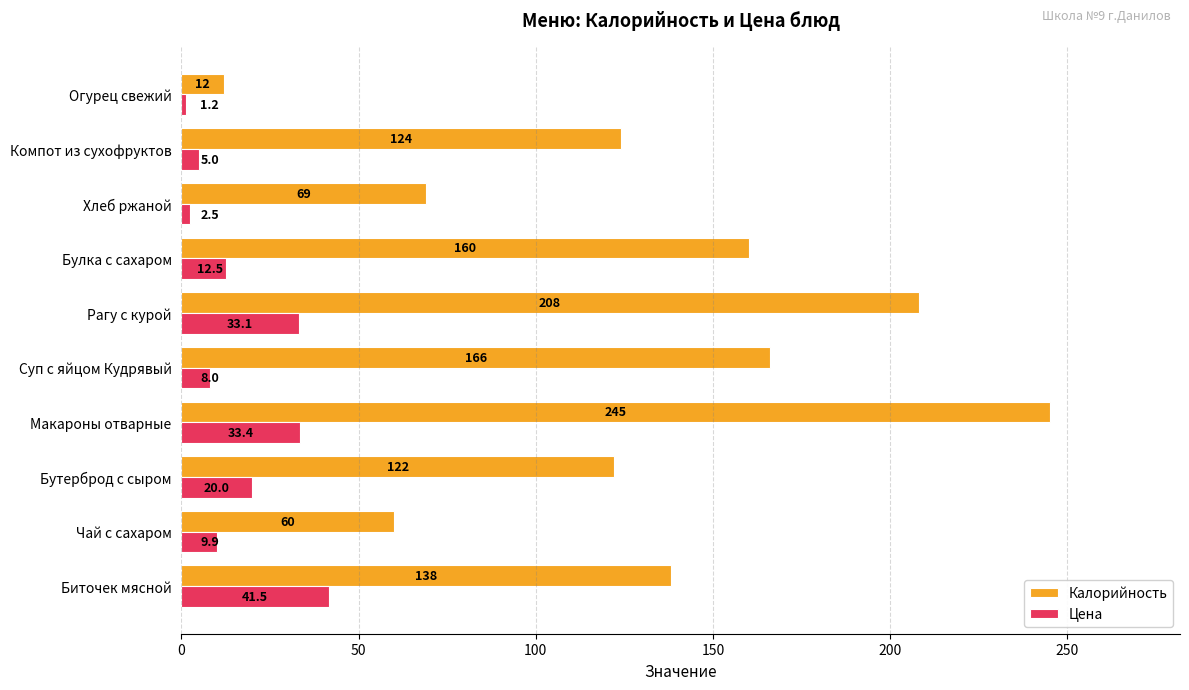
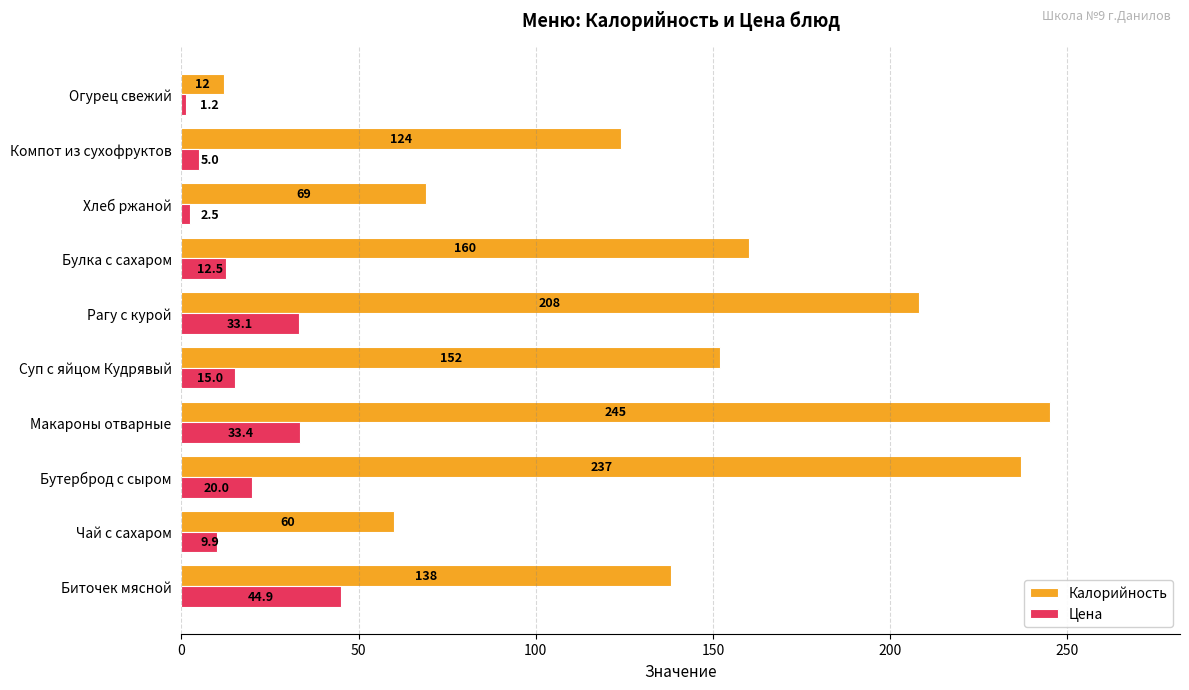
Калорийность, Суп с яйцом Кудрявый: 166 -> 152
Цена, Суп с яйцом Кудрявый: 8.0 -> 15.0
Калорийность, Бутерброд с сыром: 122 -> 237
Цена, Биточек мясной: 41.5 -> 44.9
